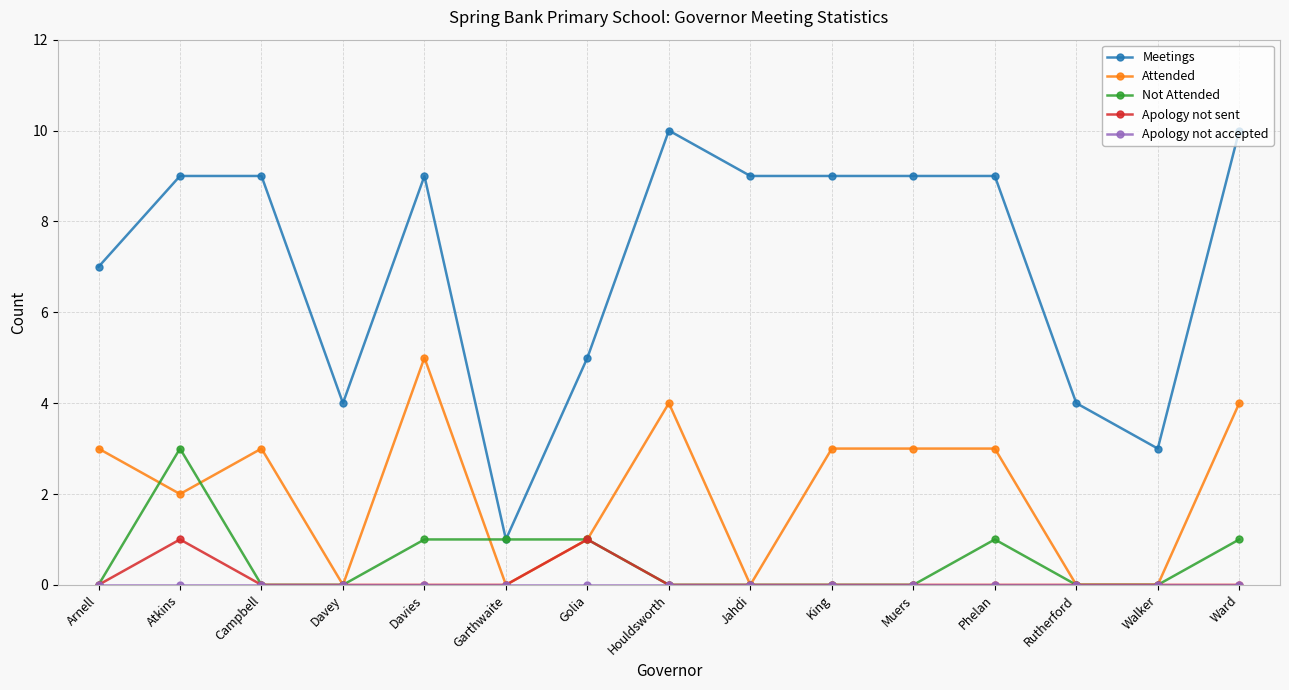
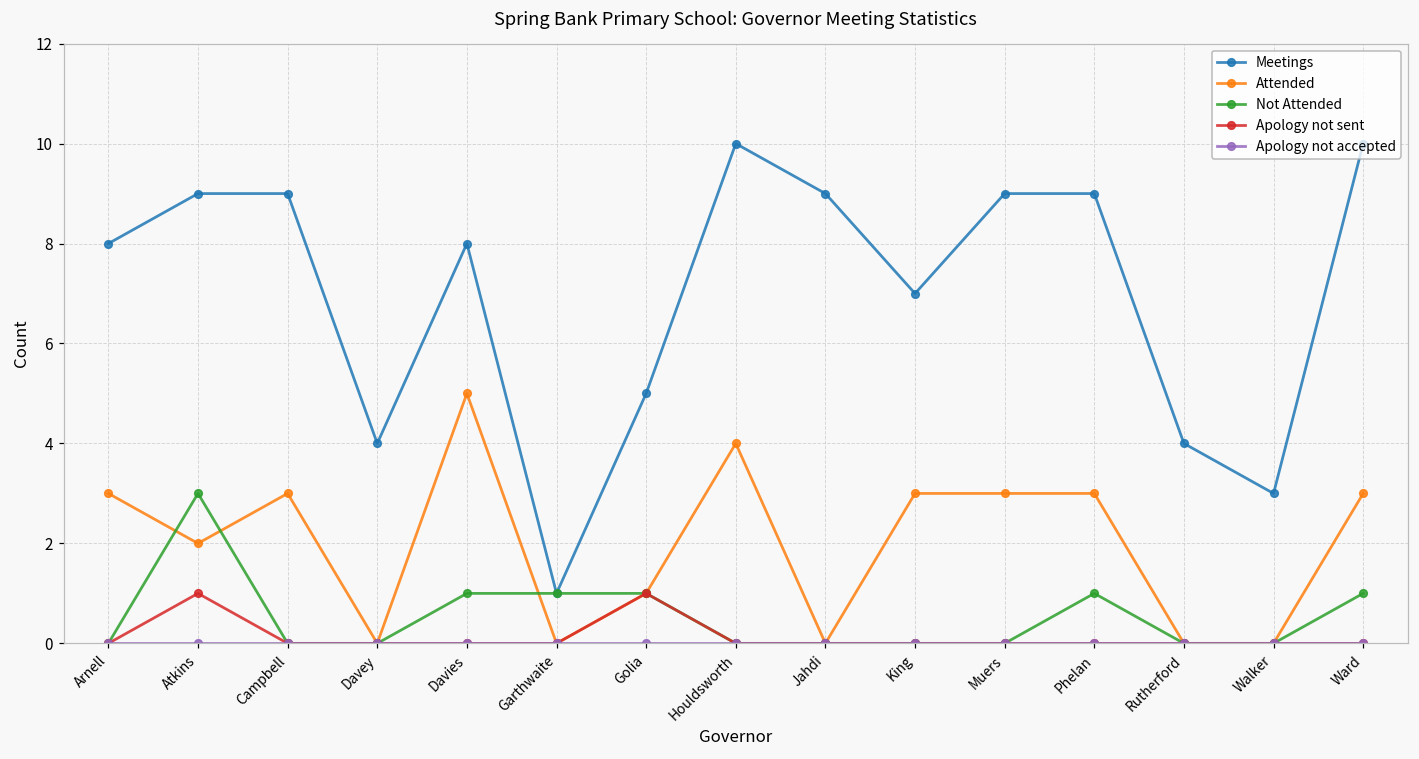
Meetings, Arnell: 7 -> 8
Meetings, Davies: 9 -> 8
Meetings, King: 9 -> 7
Attended, Ward: 4 -> 3
